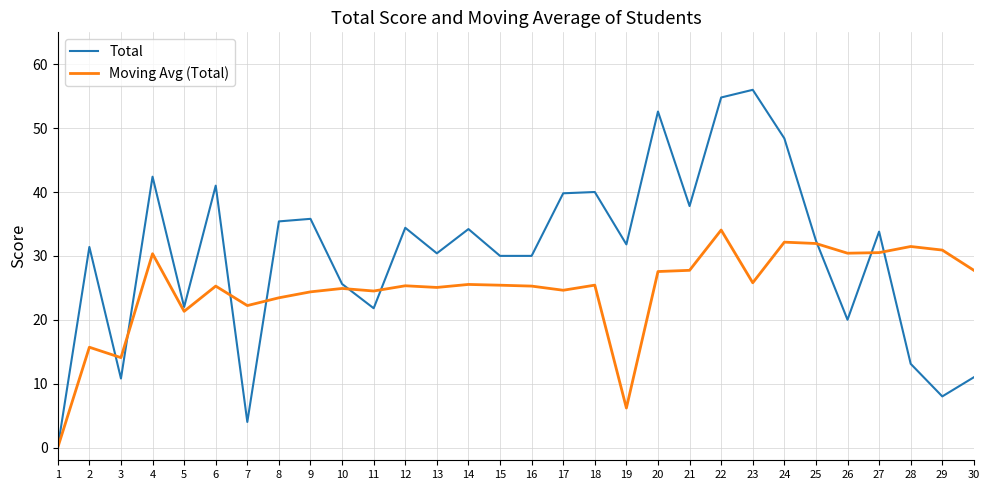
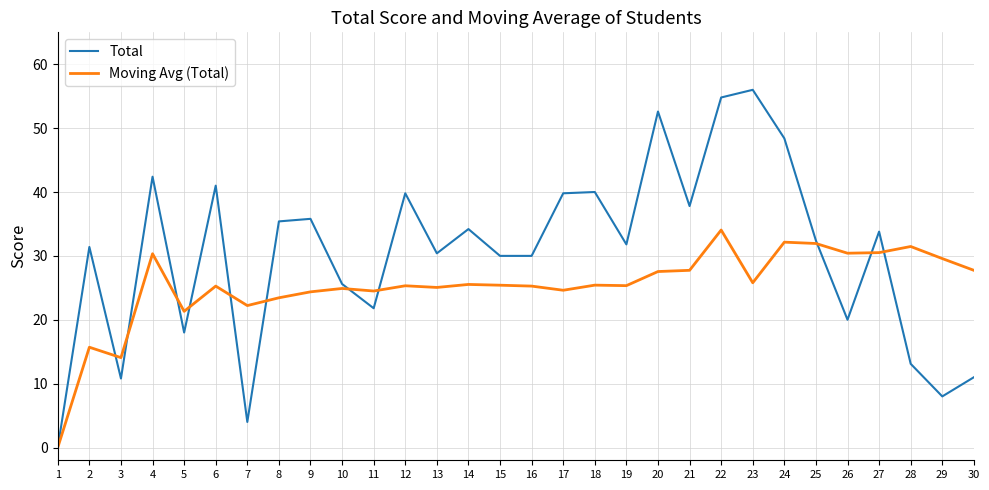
Total, 5: 22 -> 18
Total, 12: 34 -> 40
Moving Avg (Total), 19: 6 -> 25
Moving Avg (Total), 29: 31 -> 30
